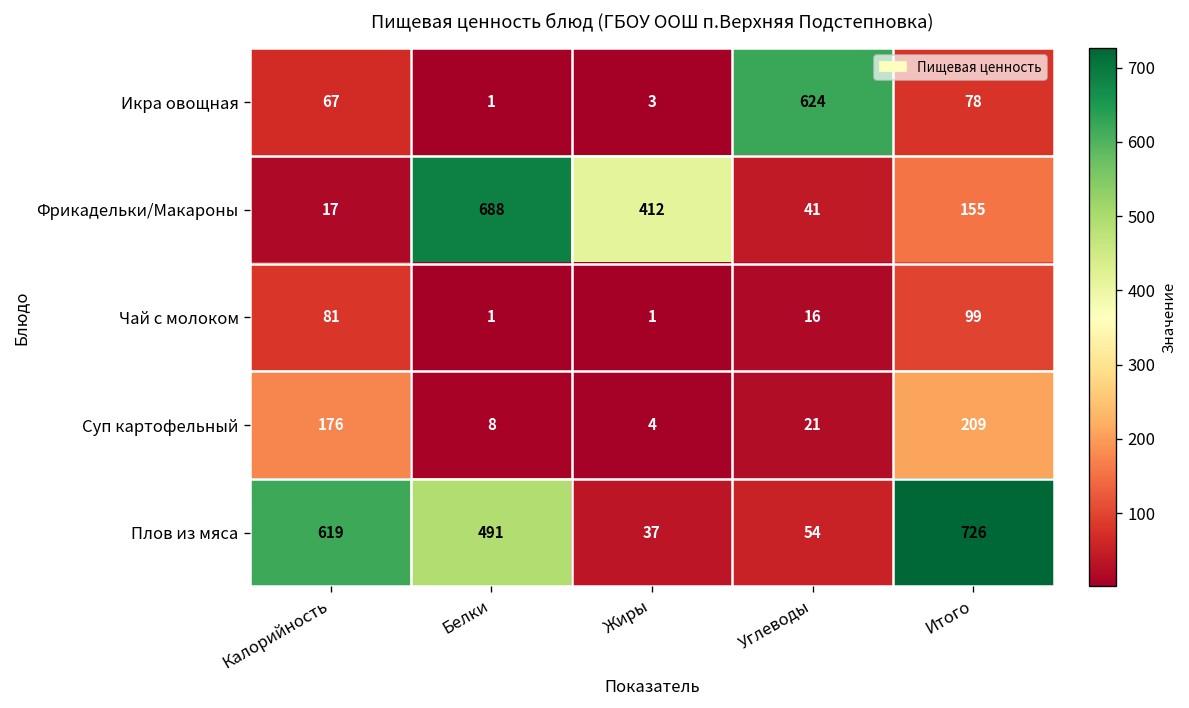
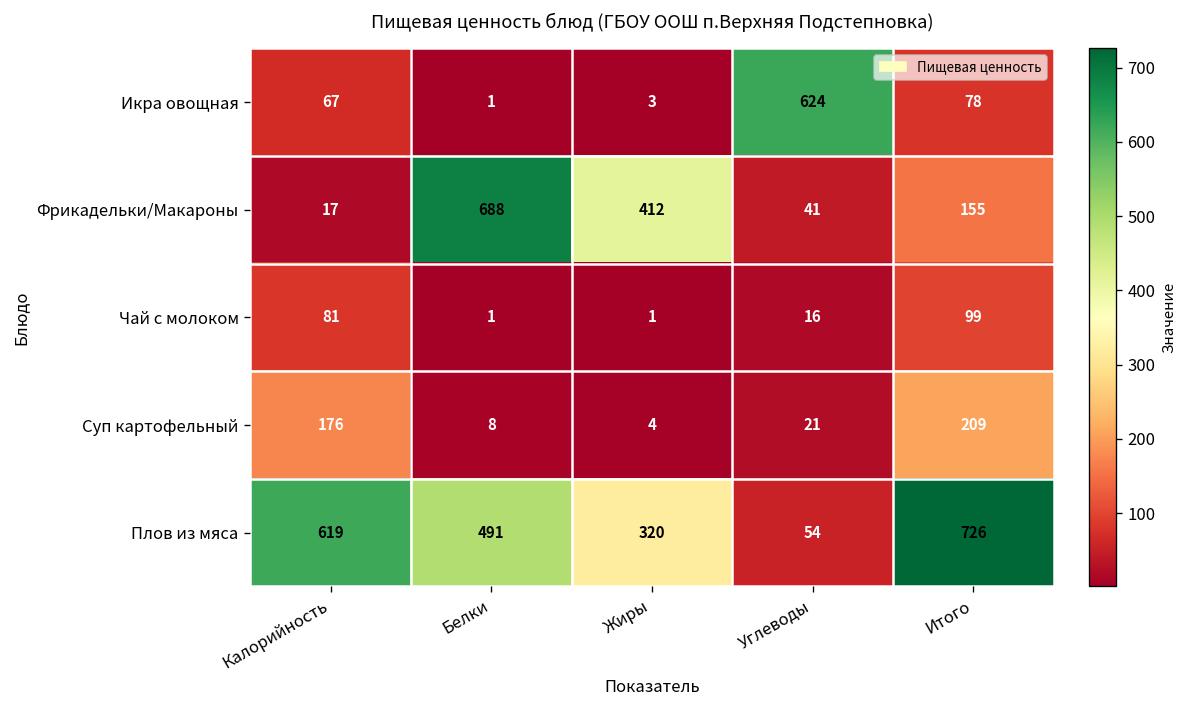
Плов из мяса, Жиры: 37 -> 320
